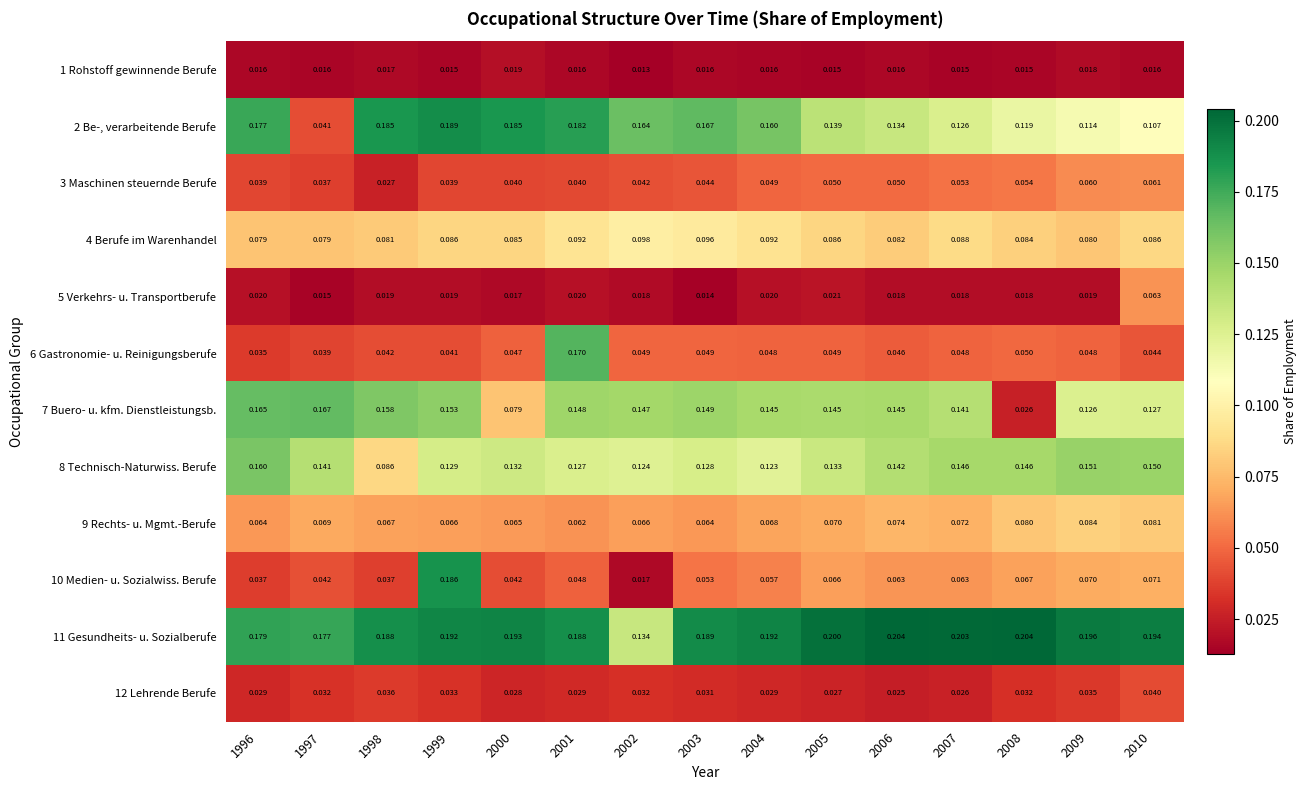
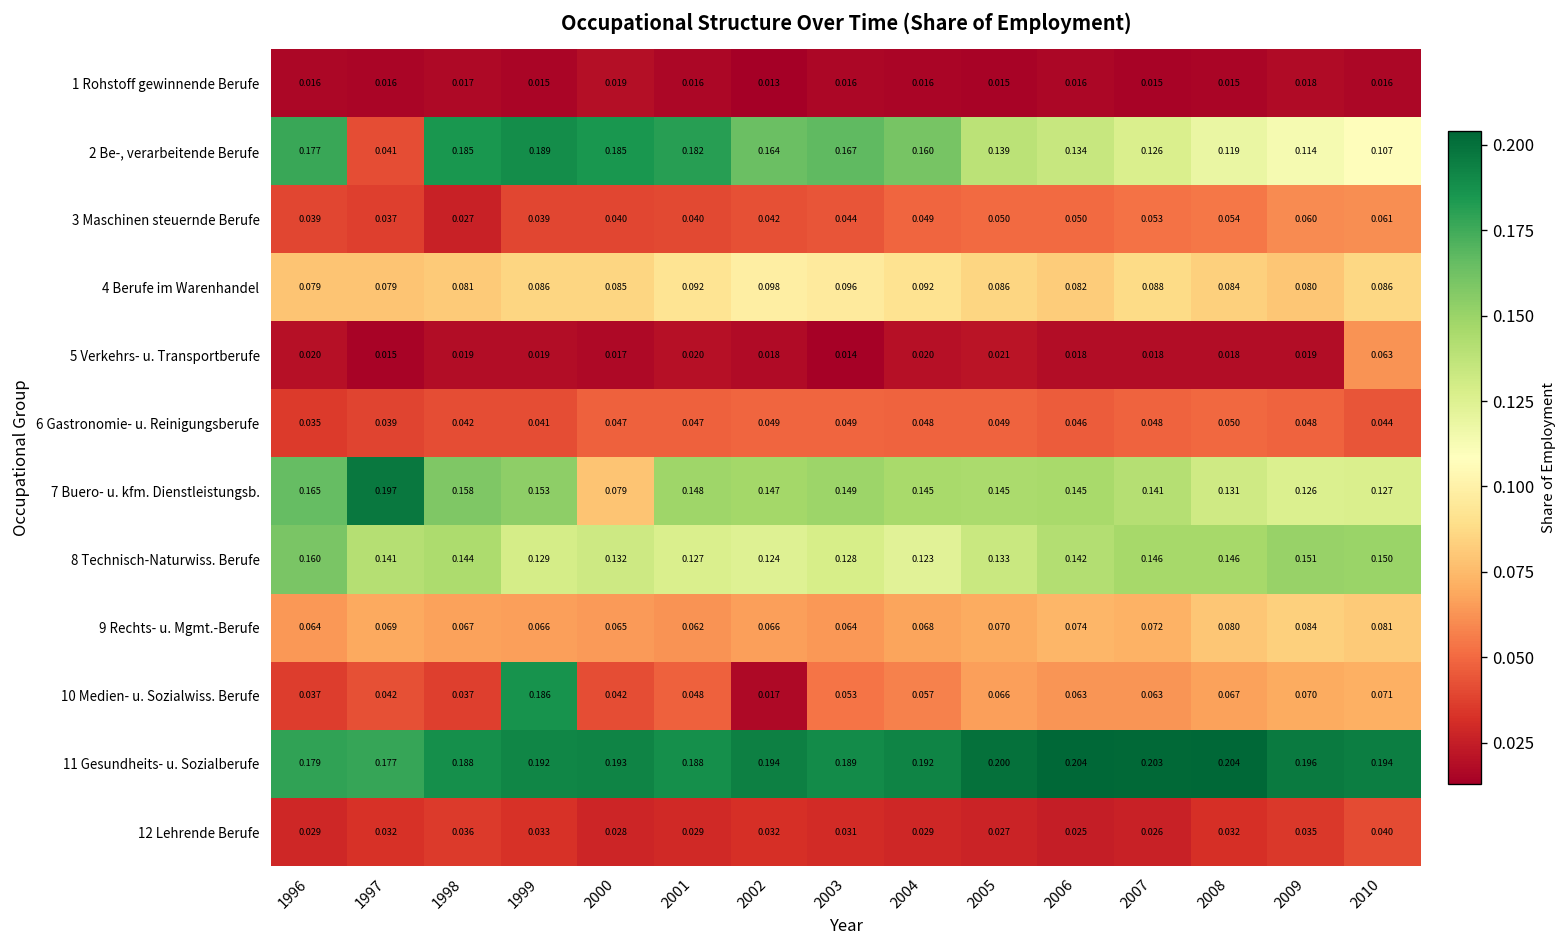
6 Gastronomie- u. Reinigungsberufe, 2001: 0.170 -> 0.047
7 Buero- u. kfm. Dienstleistungsb., 1997: 0.167 -> 0.197
7 Buero- u. kfm. Dienstleistungsb., 2008: 0.026 -> 0.131
8 Technisch-Naturwiss. Berufe, 1998: 0.086 -> 0.144
11 Gesundheits- u. Sozialberufe, 2002: 0.134 -> 0.194
